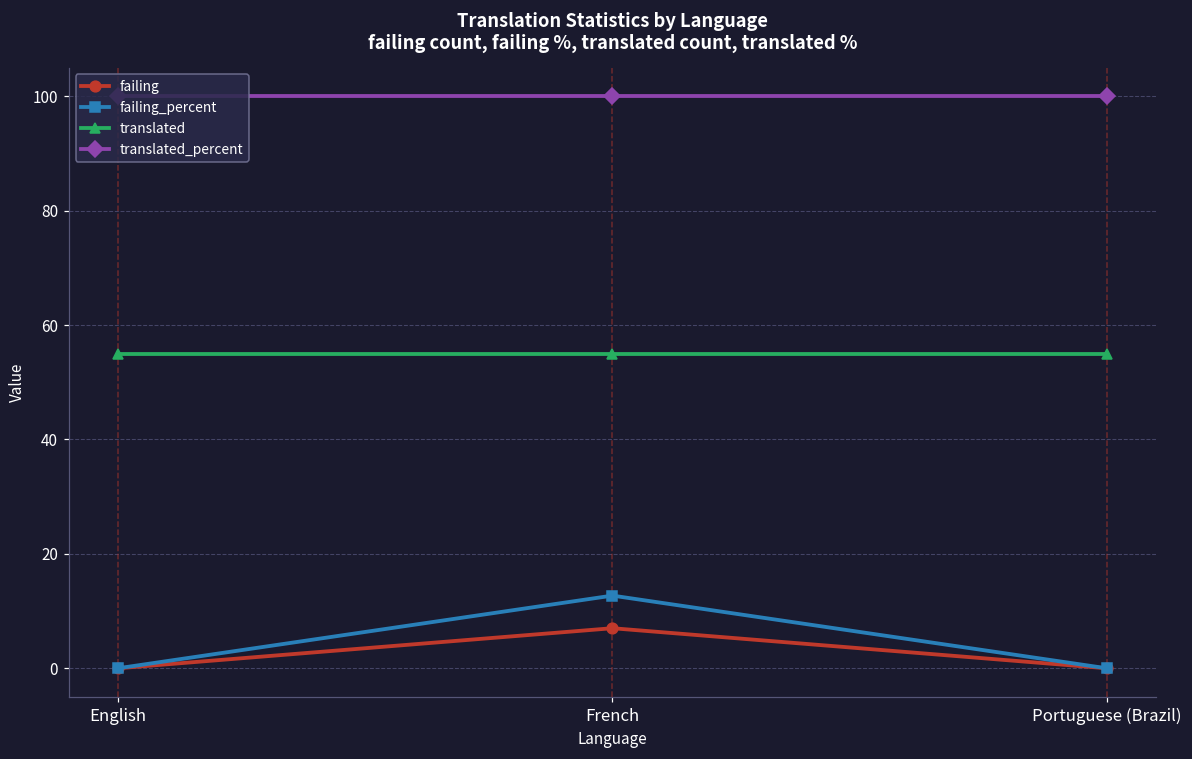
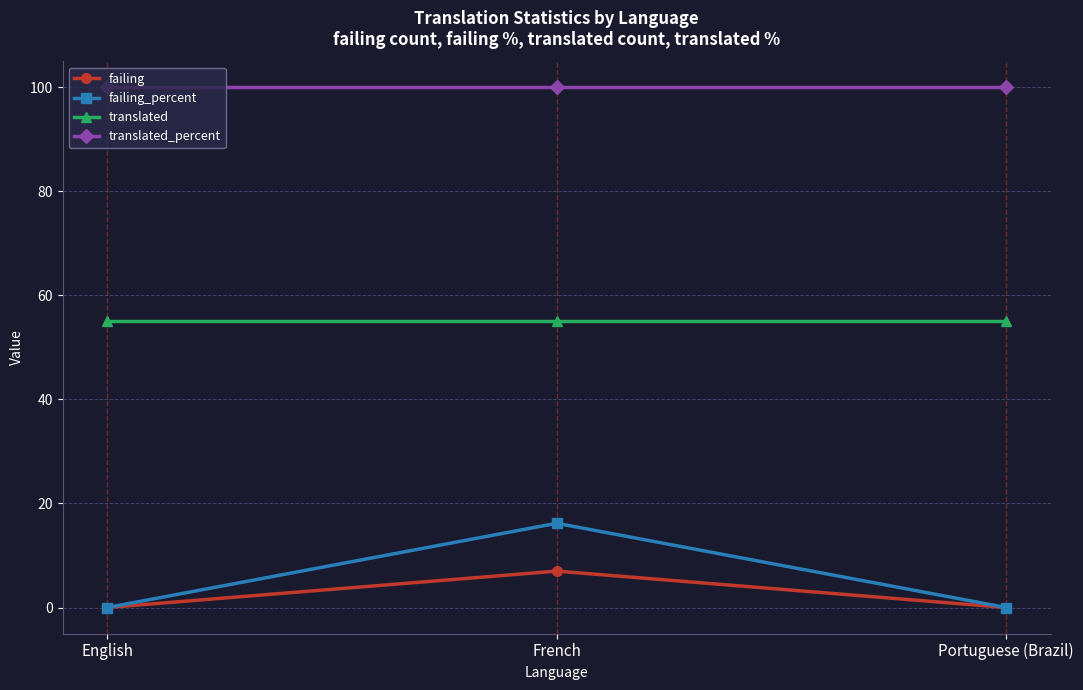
failing_percent, French: 13 -> 16
